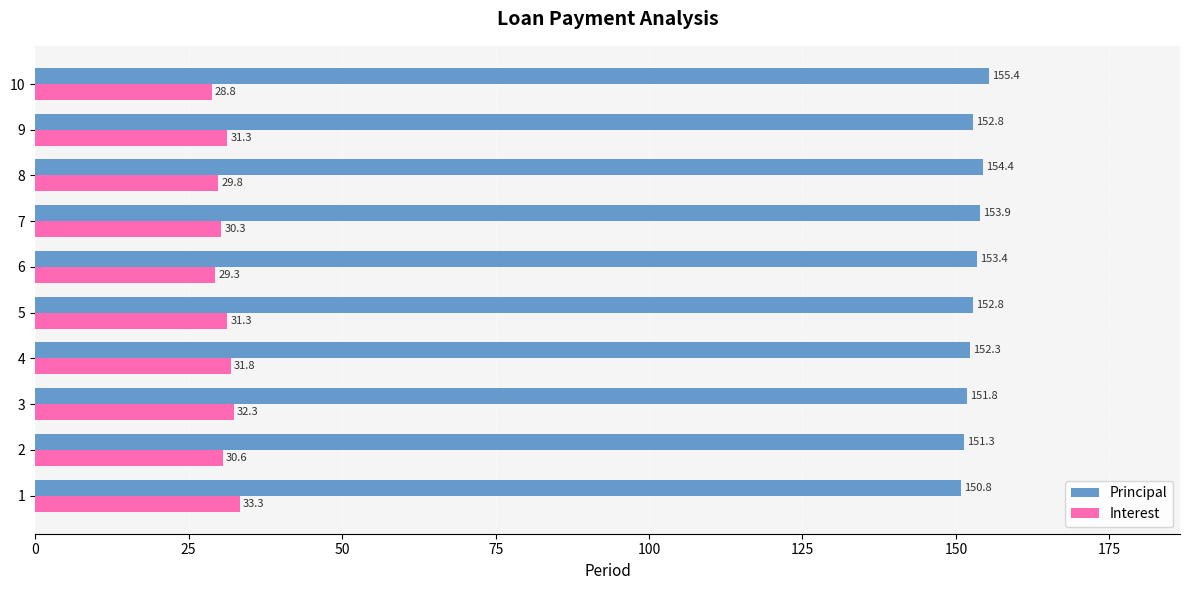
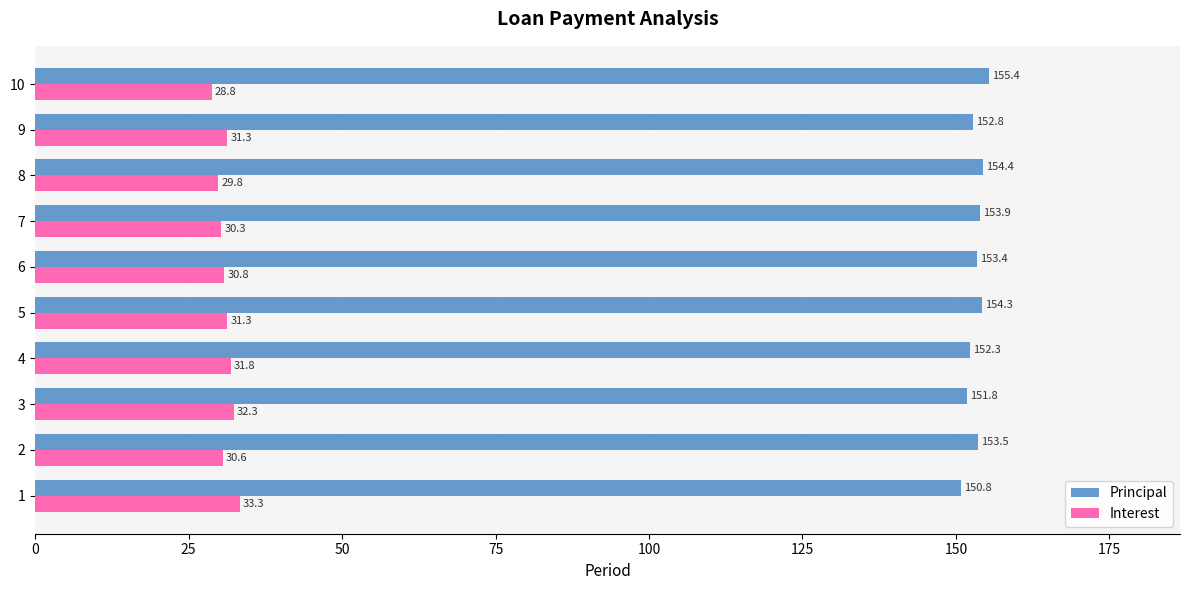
Interest, 6: 29.3 -> 30.8
Principal, 5: 152.8 -> 154.3
Principal, 2: 151.3 -> 153.5
